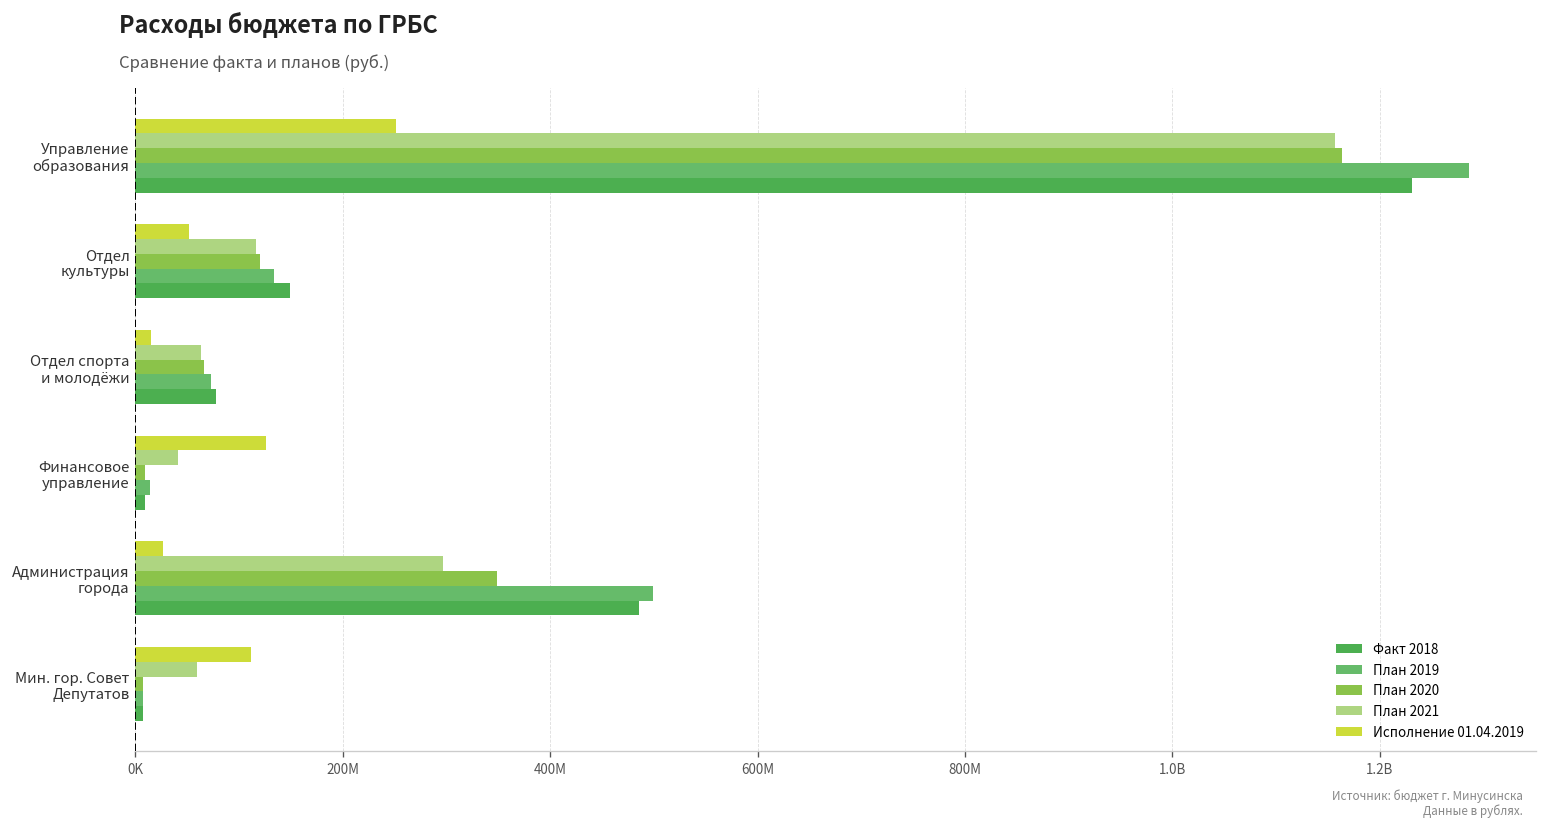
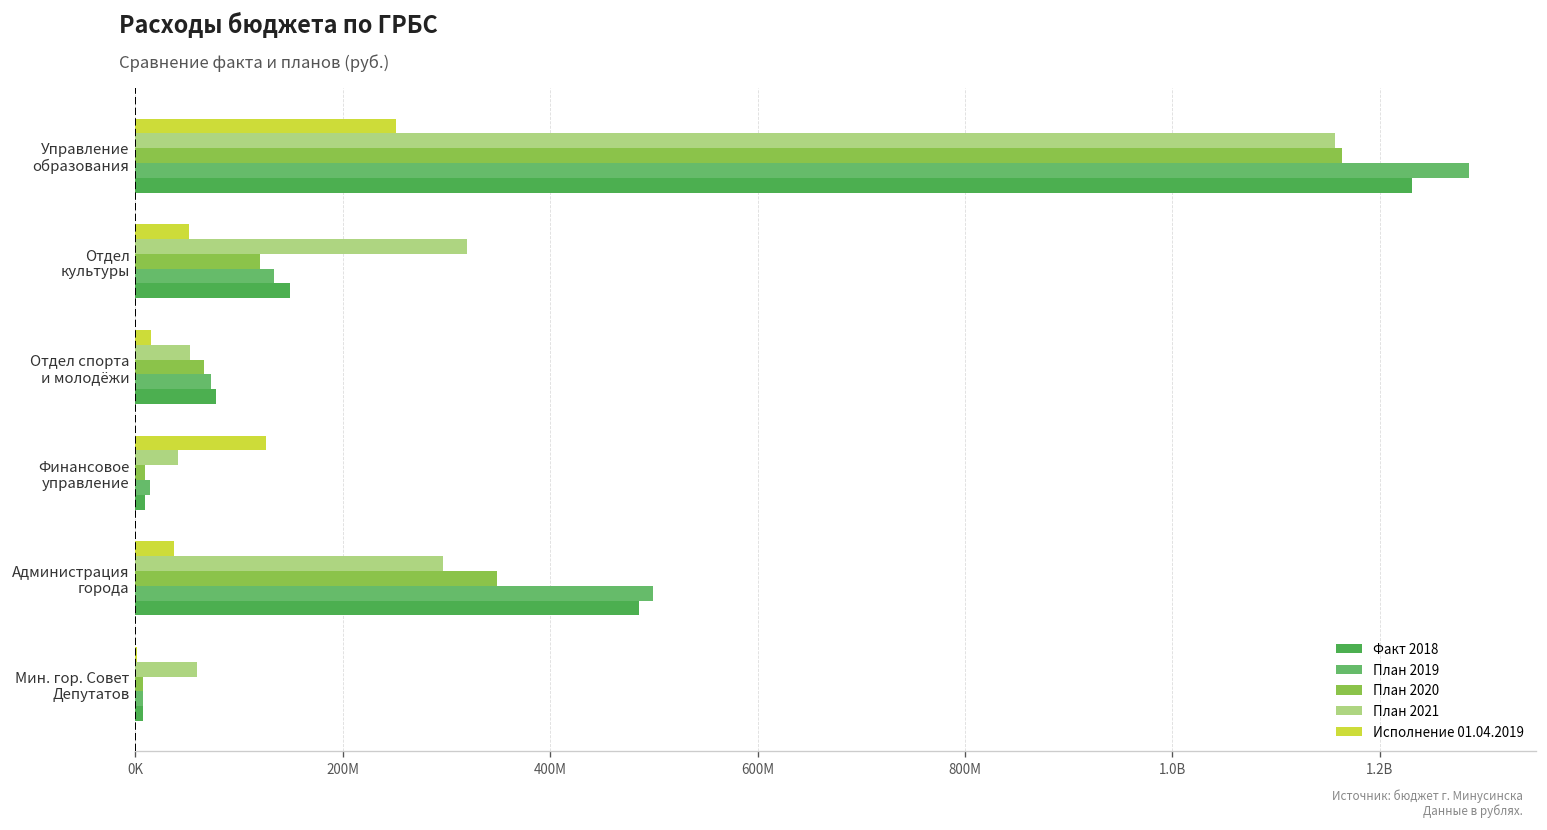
План 2021, Отдел культуры: 120000000 -> 320000000
План 2021, Отдел спорта и молодёжи: 60000000 -> 50000000
Исполнение 01.04.2019, Администрация города: 30000000 -> 40000000
Исполнение 01.04.2019, Мин. гор. Совет Депутатов: 110000000 -> 0
